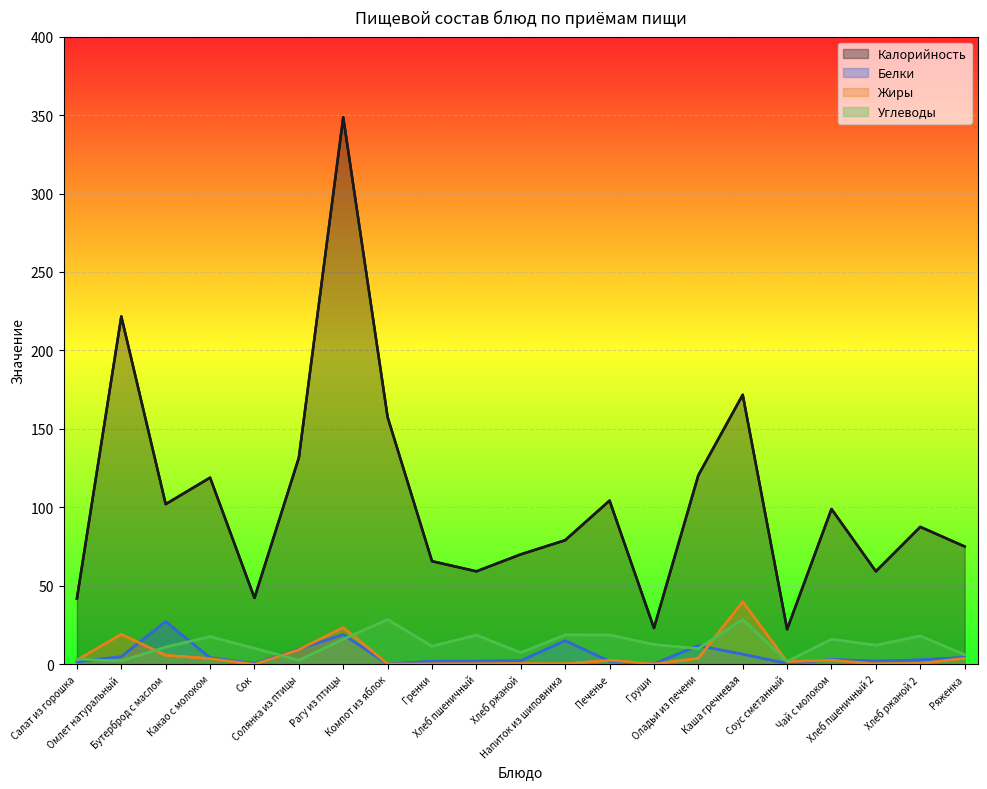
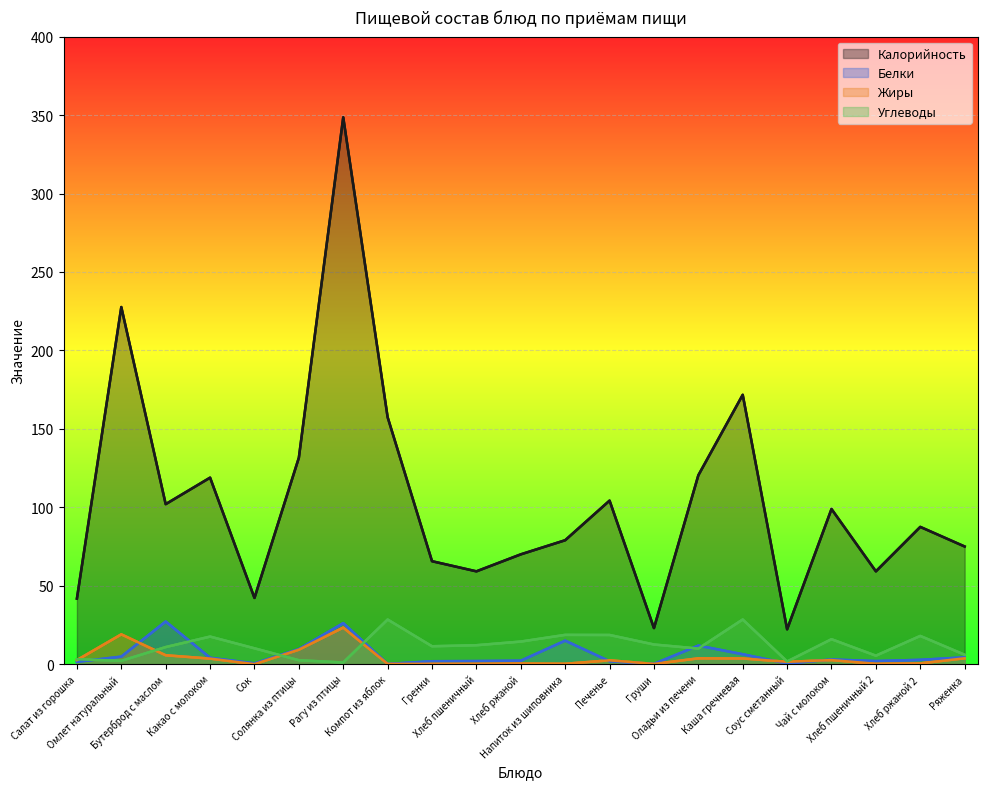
Калорийность, Омлет натуральный: 222 -> 228
Белки, Рагу из птицы: 19 -> 26
Углеводы, Рагу из птицы: 16 -> 1
Углеводы, Хлеб пшеничный: 19 -> 12
Углеводы, Хлеб ржаной: 7 -> 14
Жиры, Каша гречневая: 40 -> 4
Углеводы, Хлеб пшеничный 2: 12 -> 5
